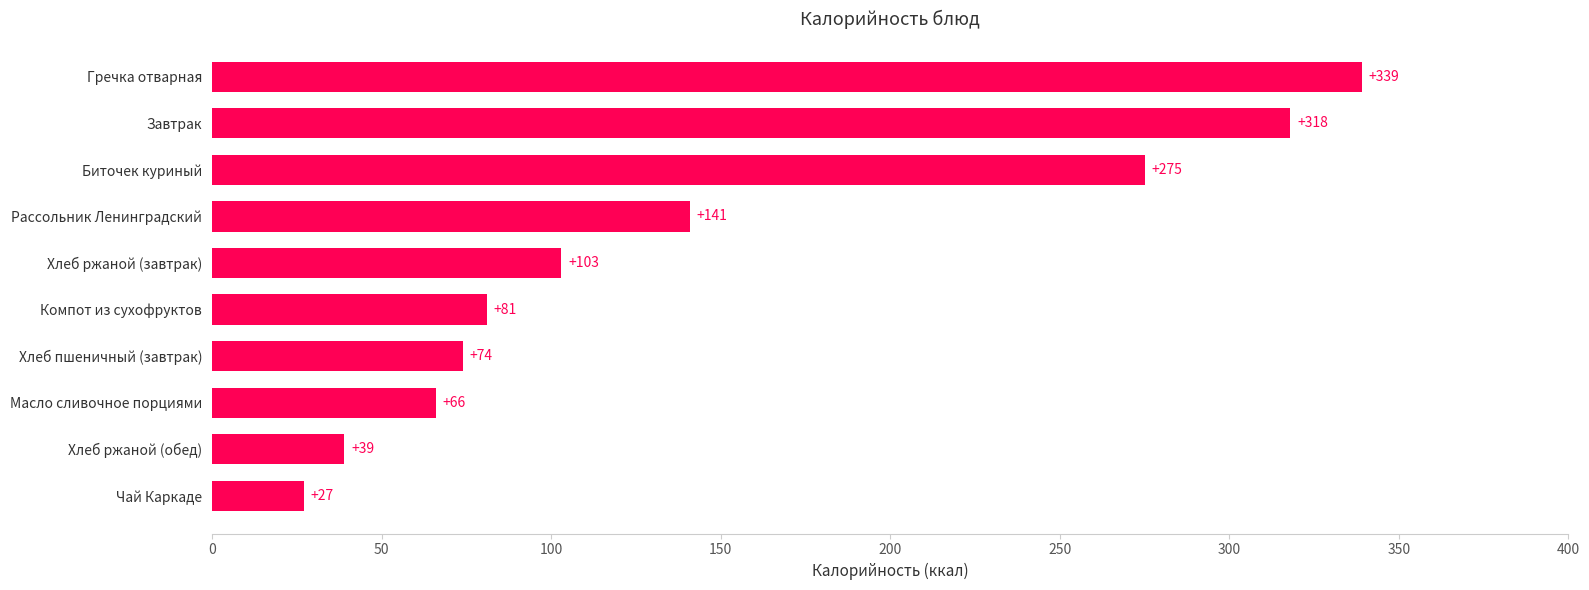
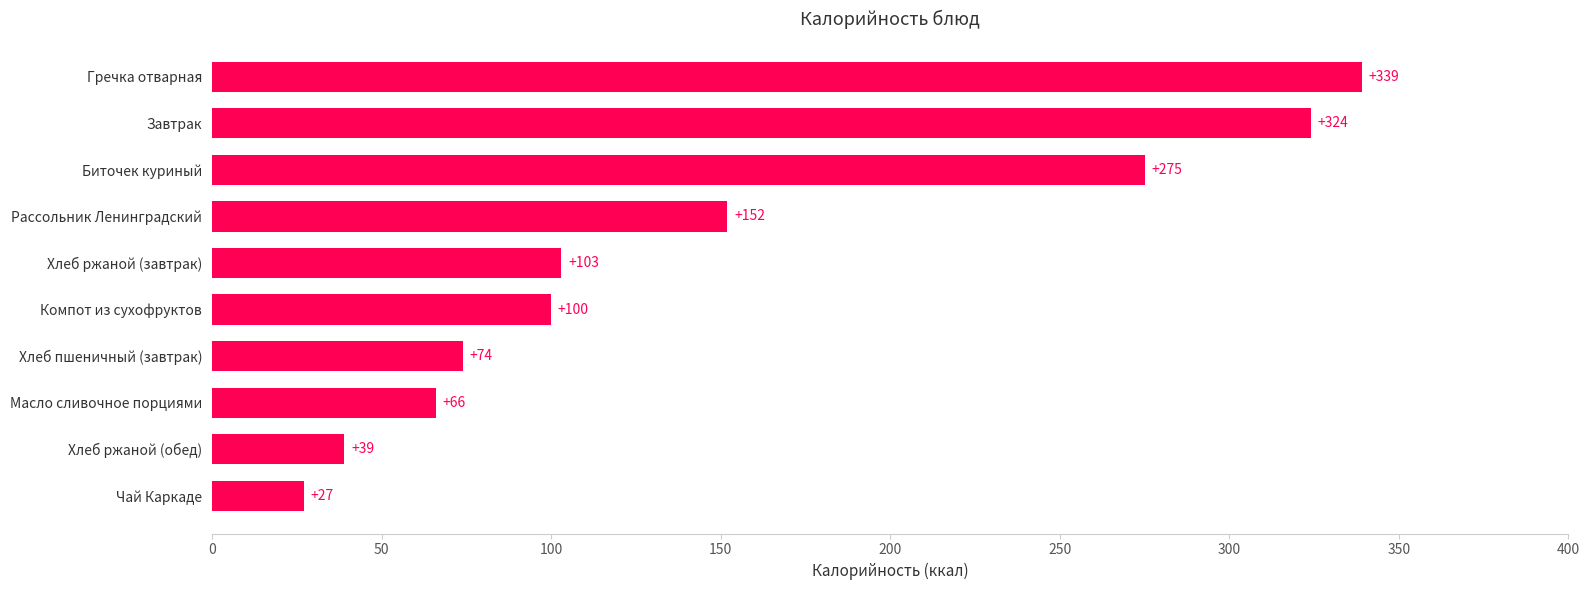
Завтрак: +318 -> +324
Рассольник Ленинградский: +141 -> +152
Компот из сухофруктов: +81 -> +100
